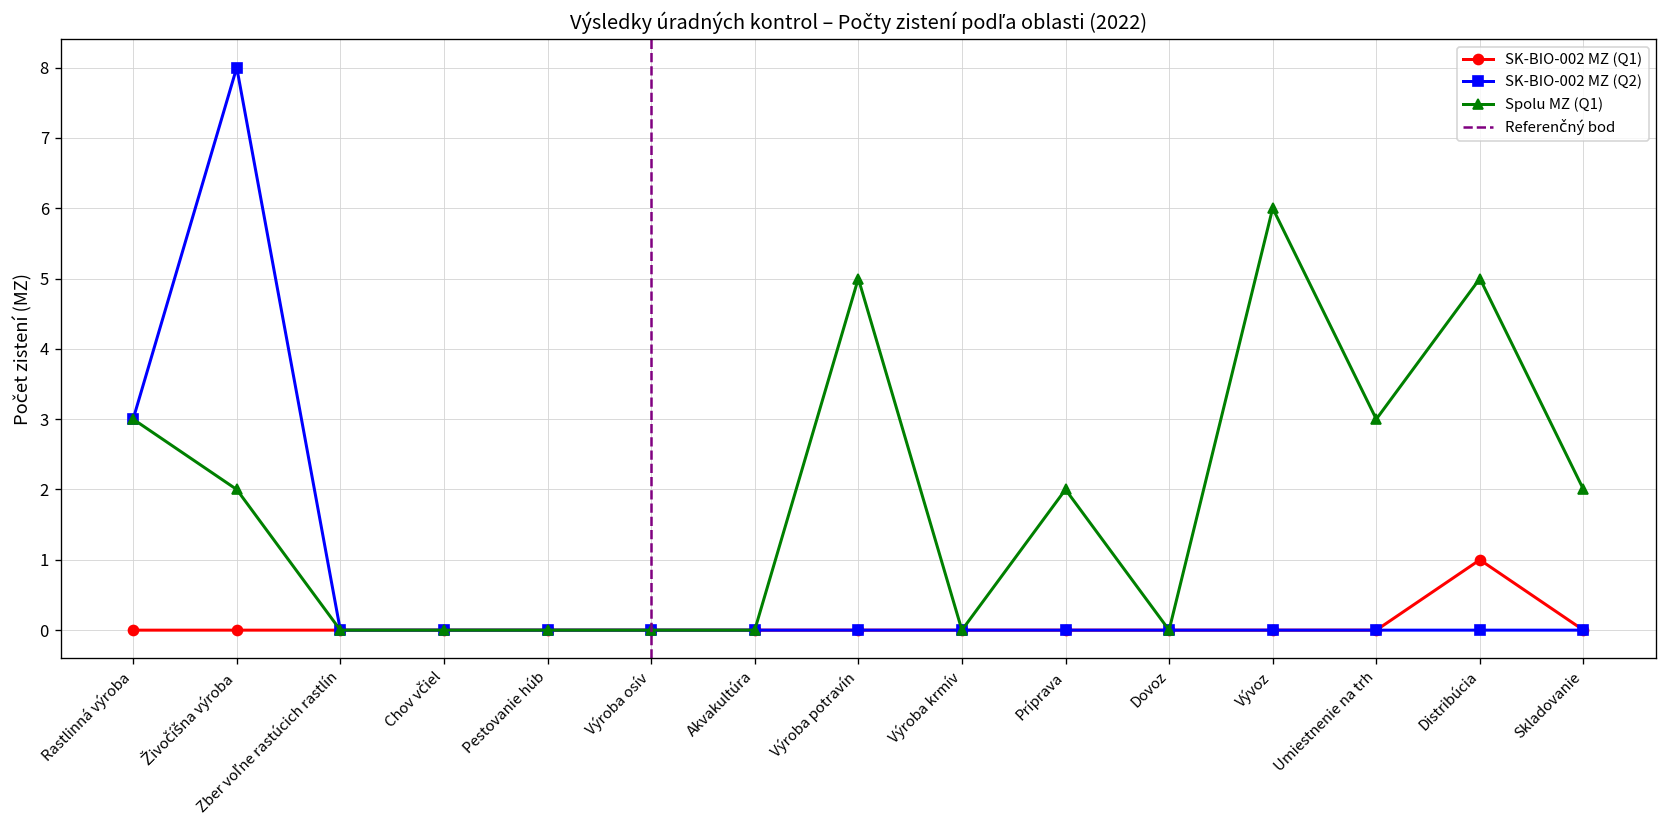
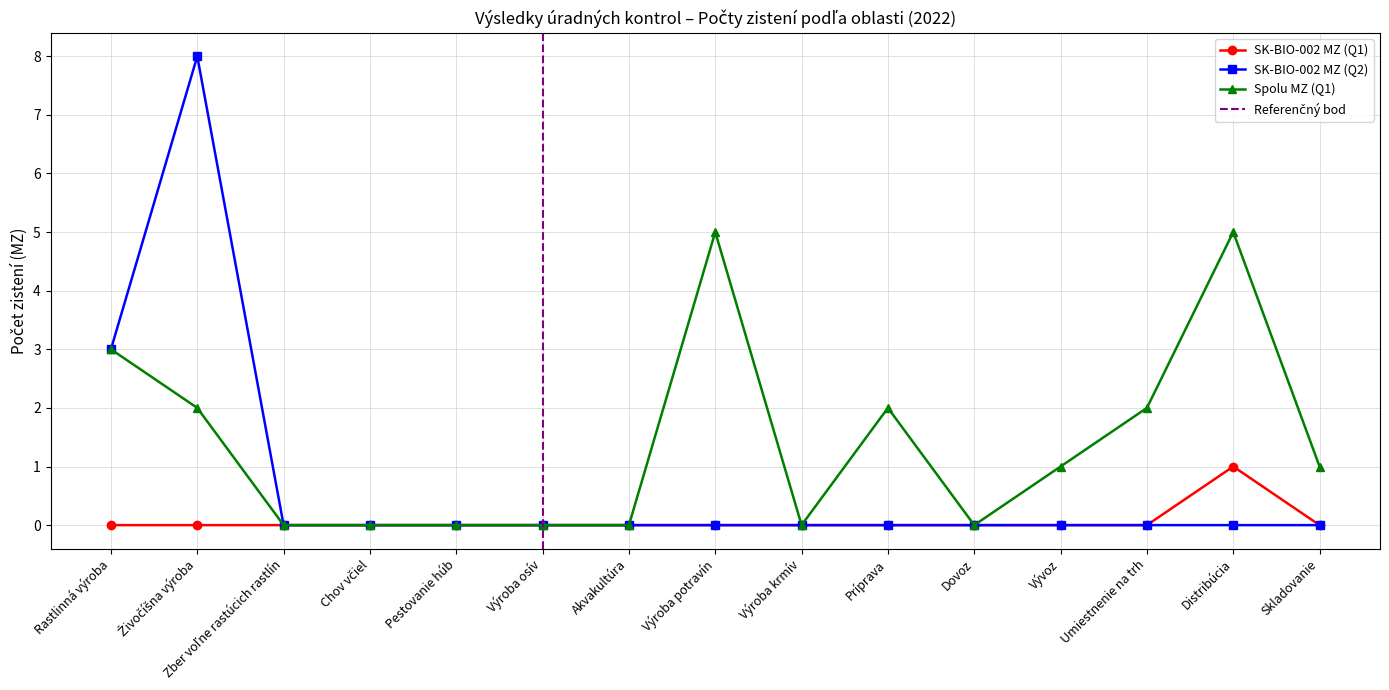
Spolu MZ (Q1), Vývoz: 6 -> 1
Spolu MZ (Q1), Umiestnenie na trh: 3 -> 2
Spolu MZ (Q1), Skladovanie: 2 -> 1
